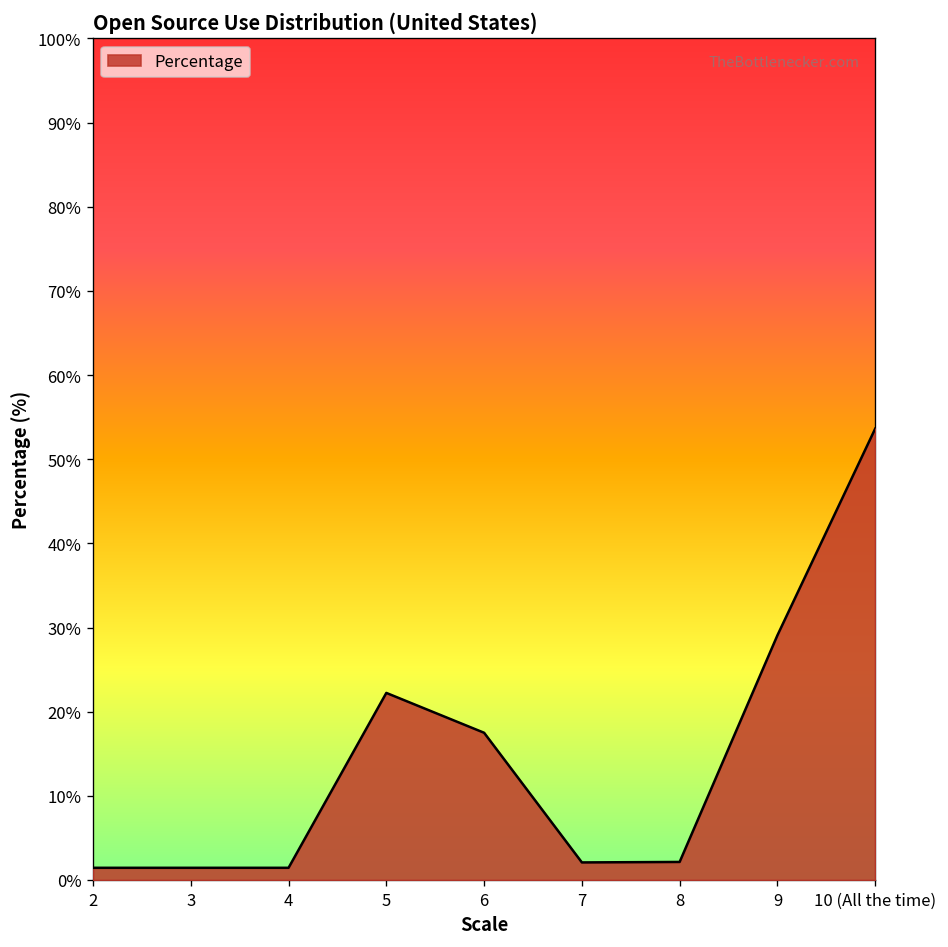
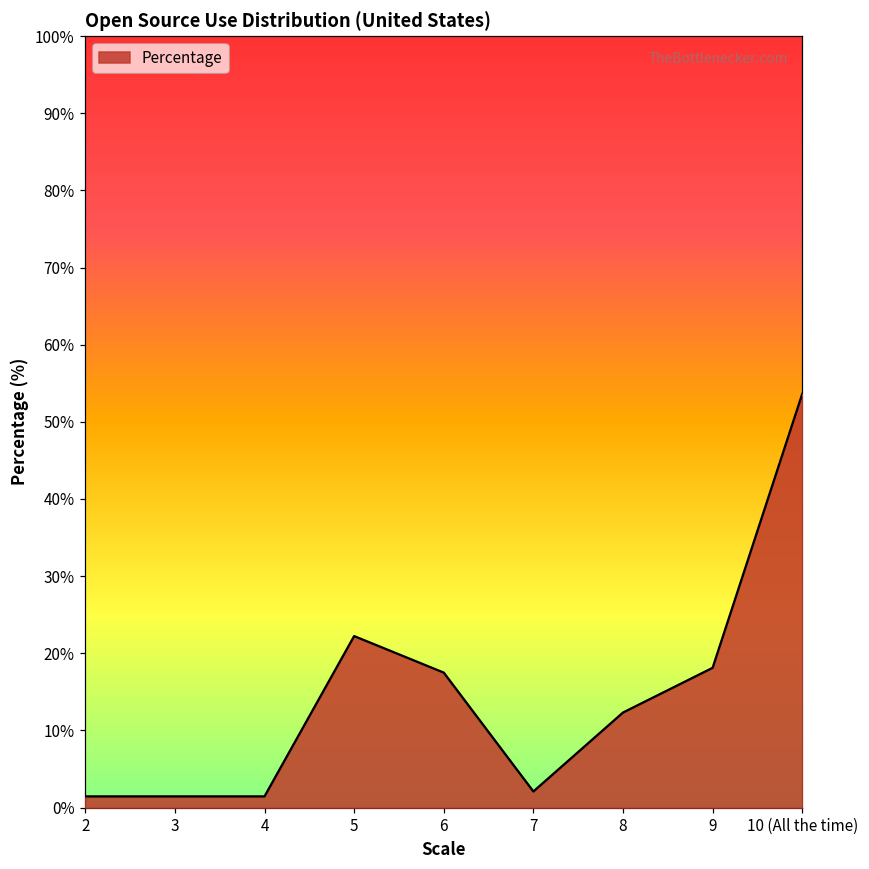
8: 2% -> 12%
9: 29% -> 18%
